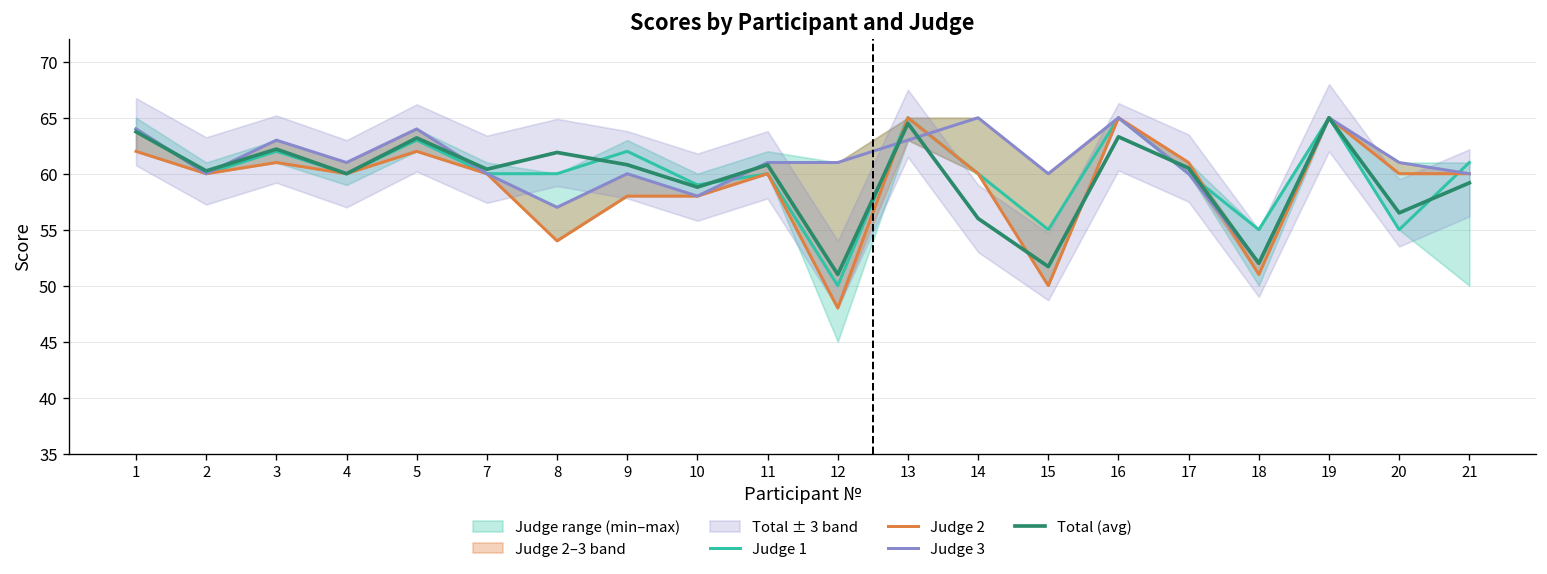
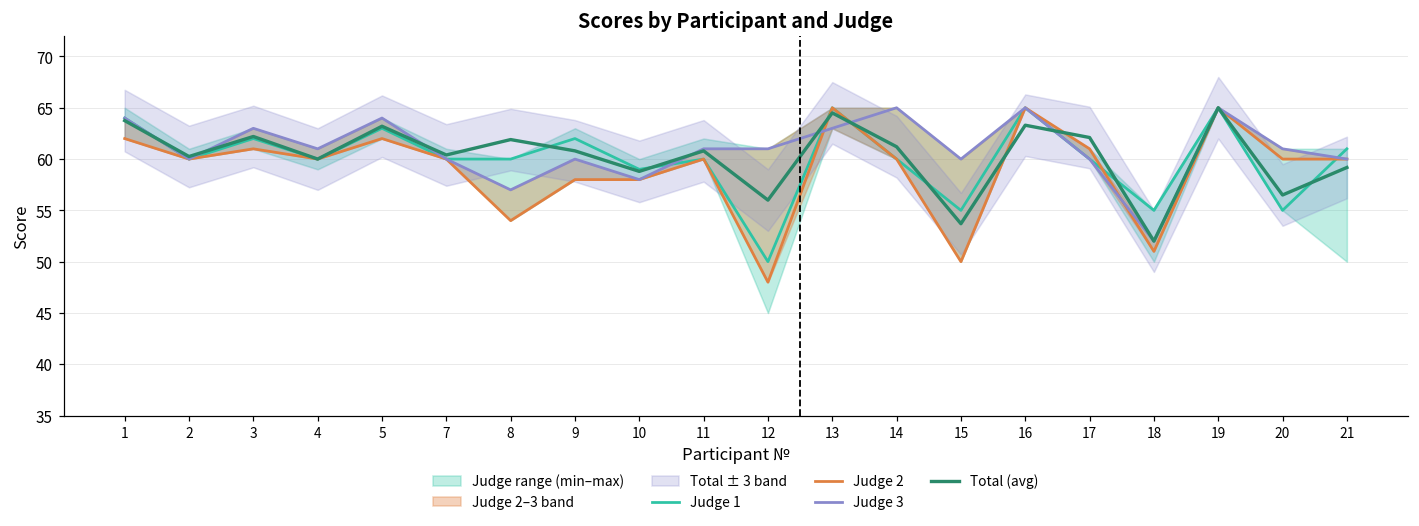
Total (avg), 12: 51 -> 56
Total (avg), 14: 56 -> 61
Total (avg), 15: 52 -> 54
Total (avg), 17: 61 -> 62
